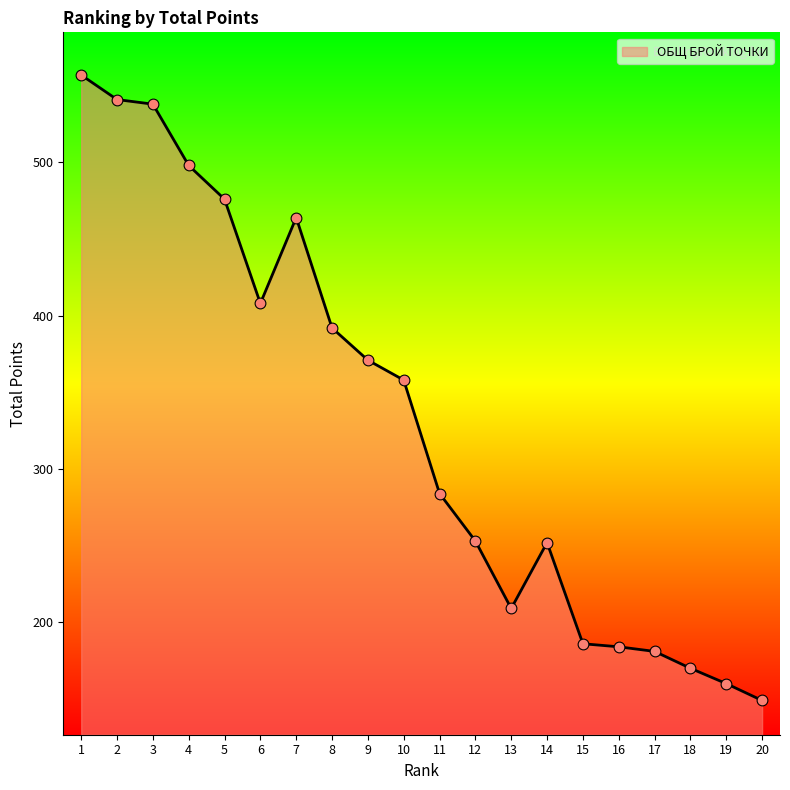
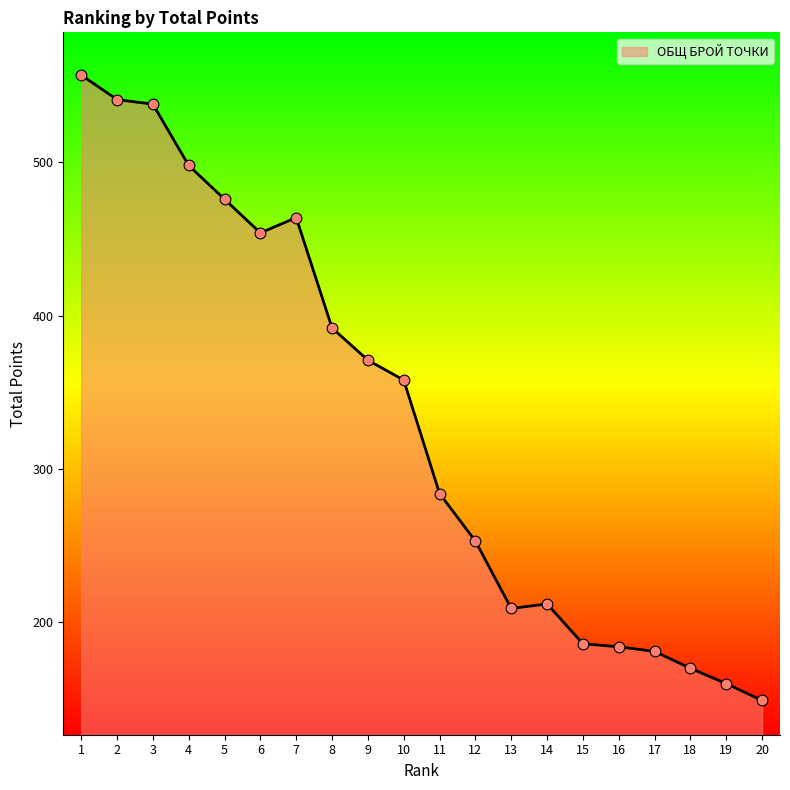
6: 408 -> 454
14: 252 -> 212
